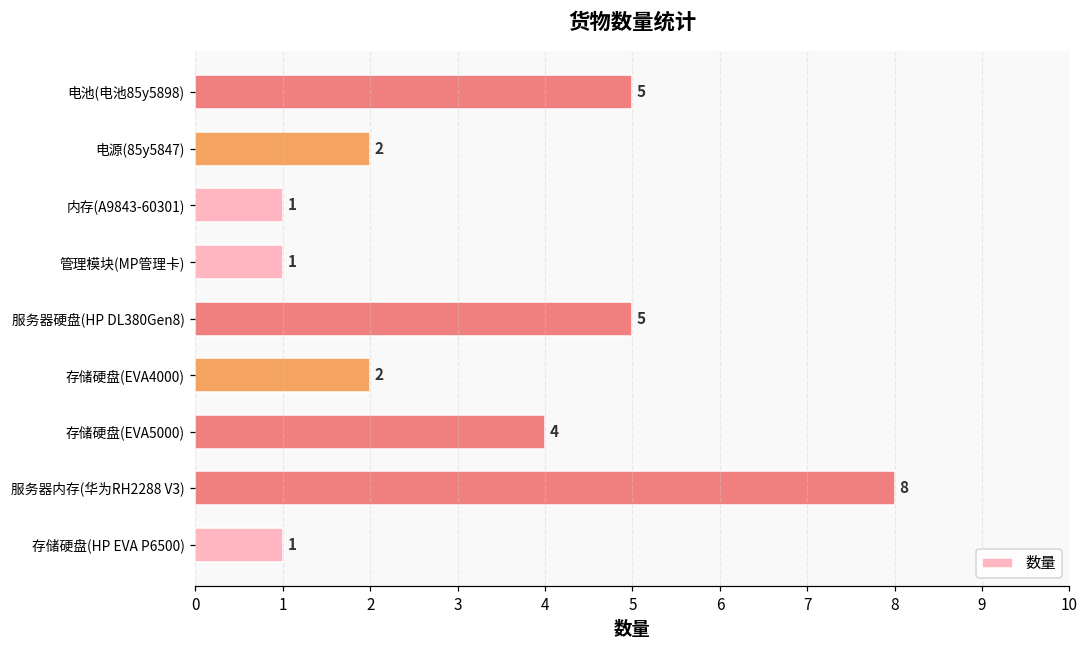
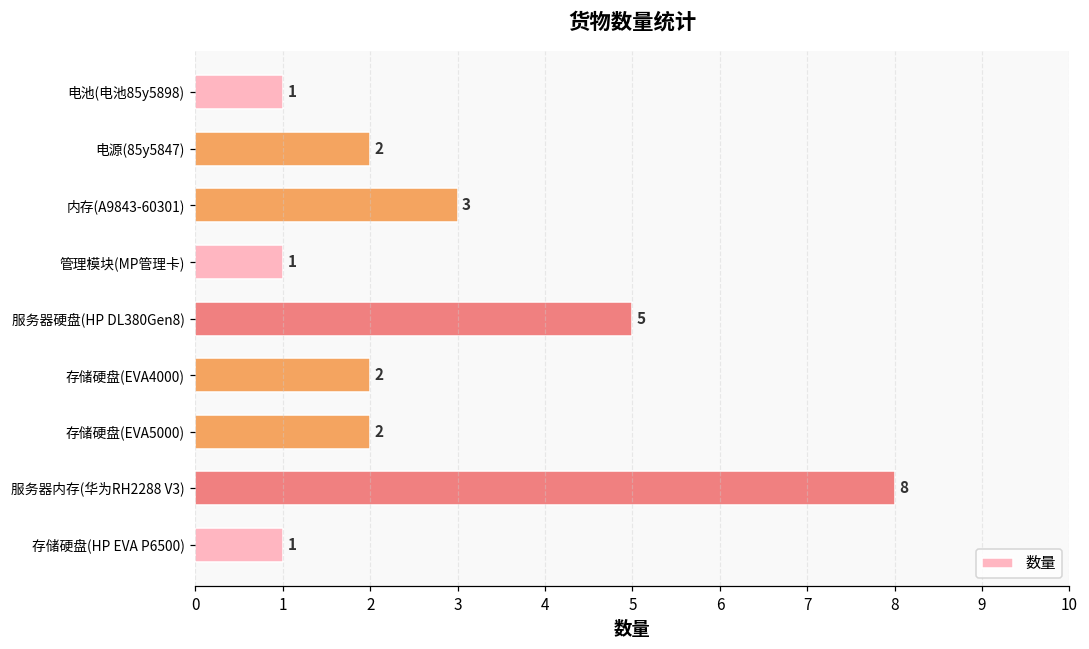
电池(电池85y5898): 5 -> 1
内存(A9843-60301): 1 -> 3
存储硬盘(EVA5000): 4 -> 2
